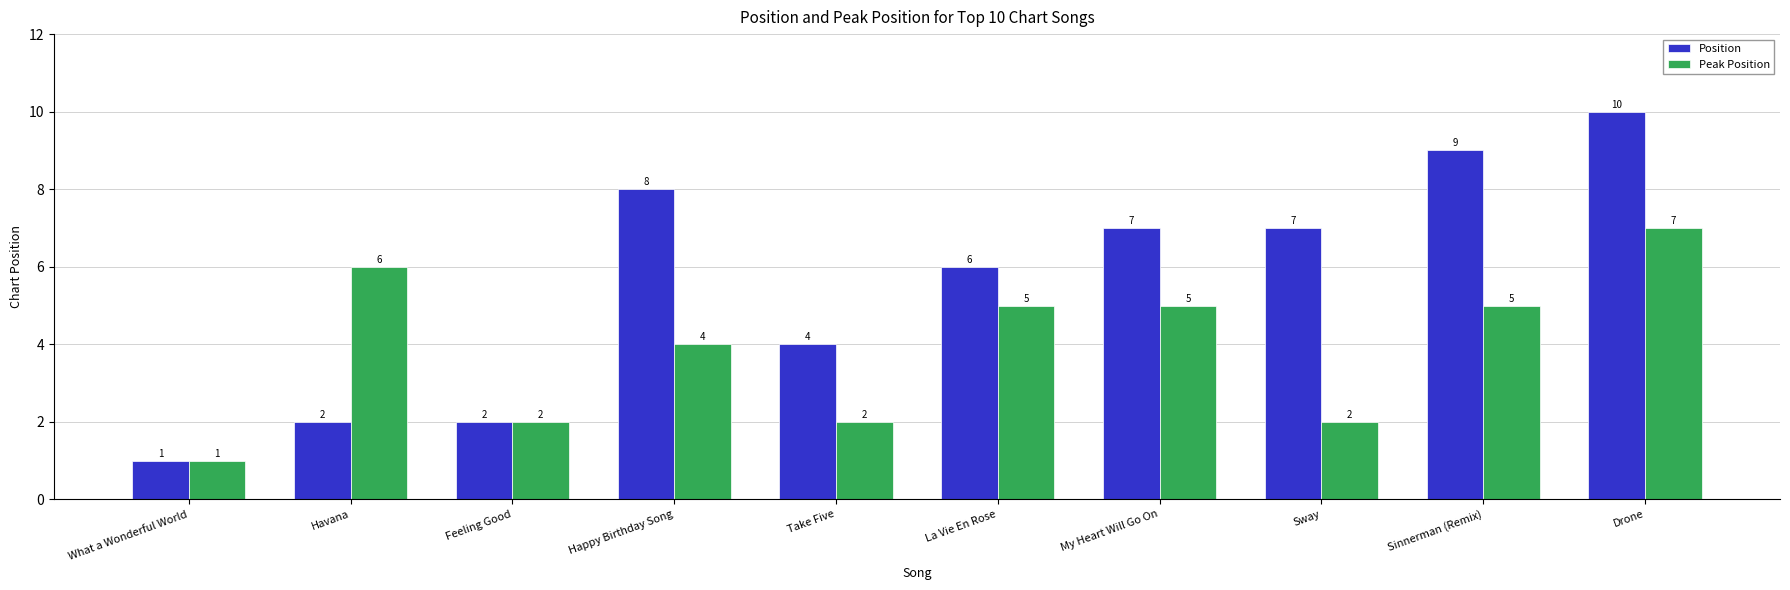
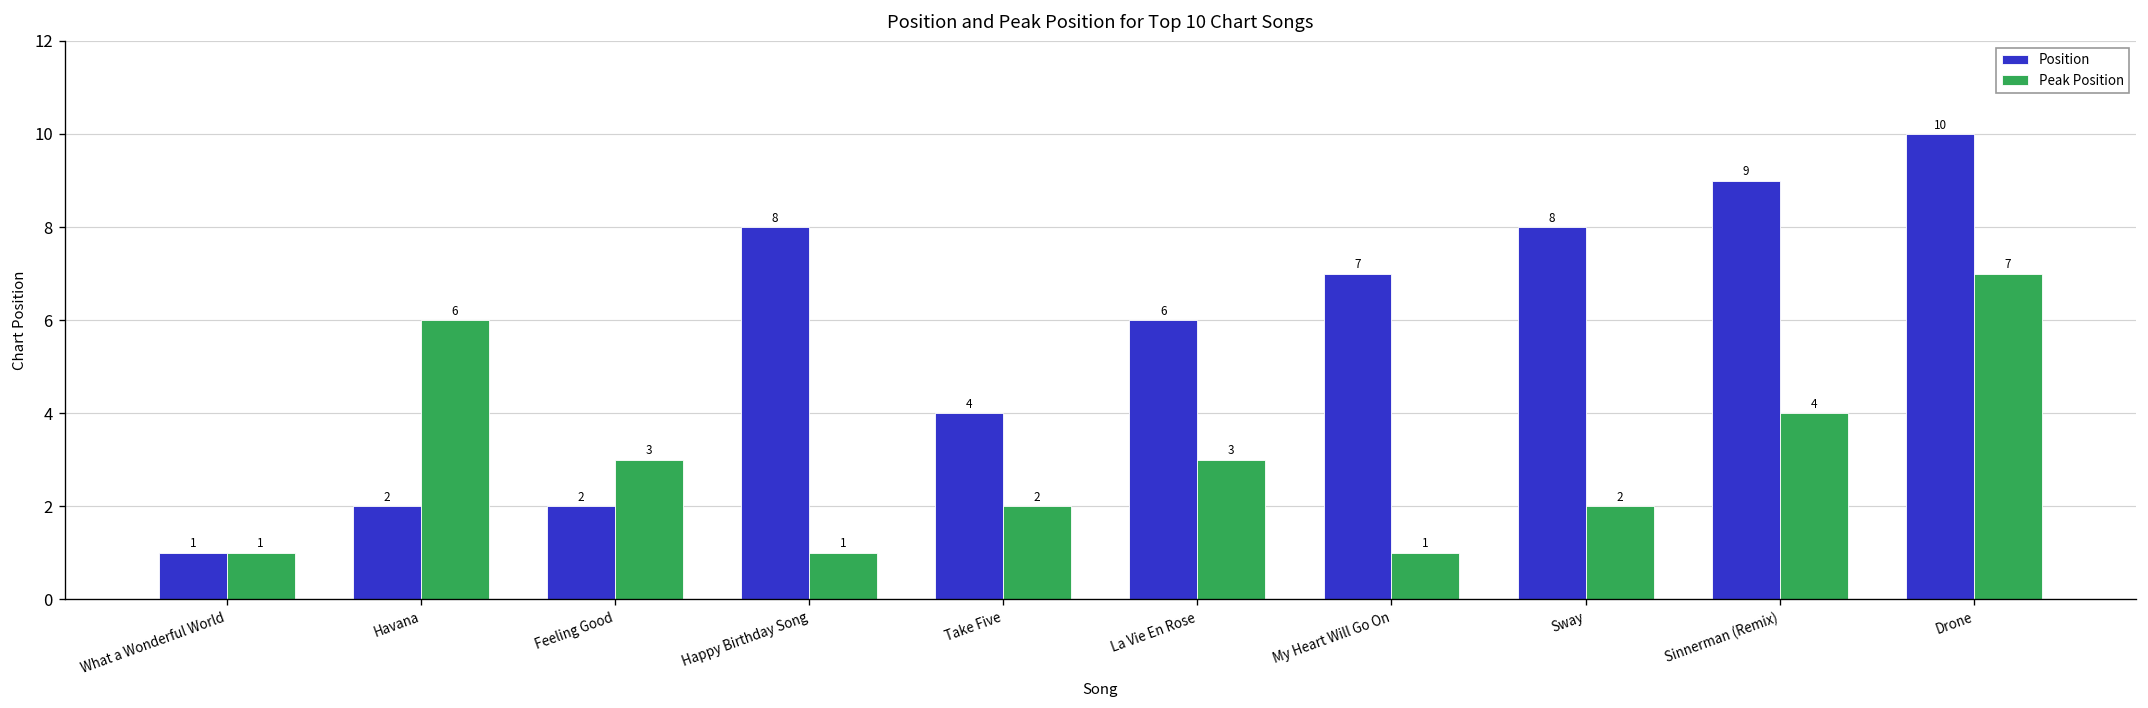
Peak Position, Feeling Good: 2 -> 3
Peak Position, Happy Birthday Song: 4 -> 1
Peak Position, La Vie En Rose: 5 -> 3
Peak Position, My Heart Will Go On: 5 -> 1
Position, Sway: 7 -> 8
Peak Position, Sinnerman (Remix): 5 -> 4
